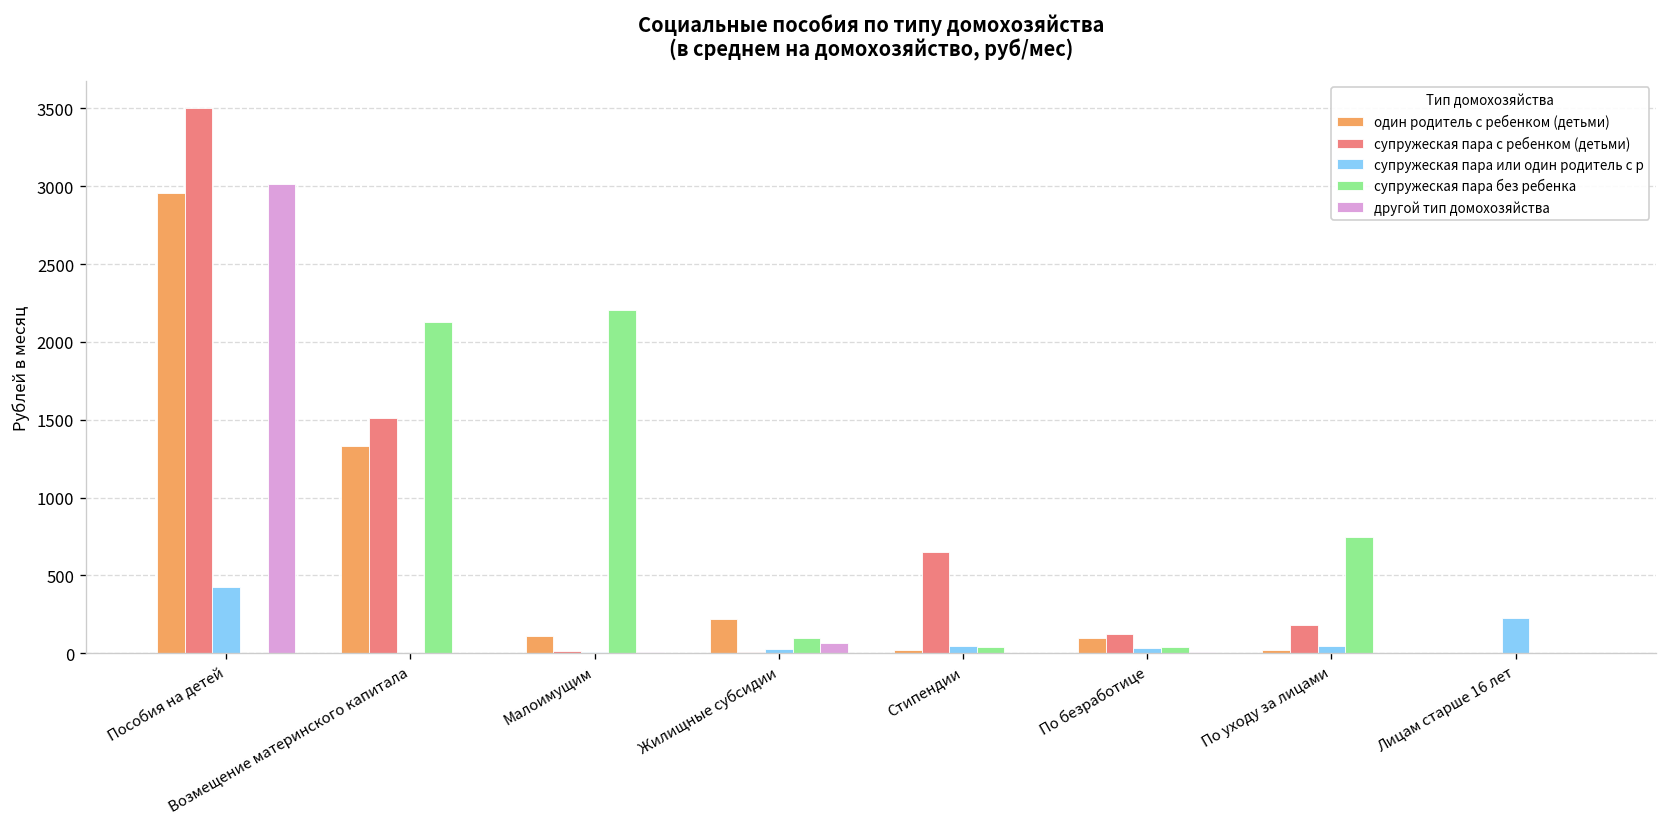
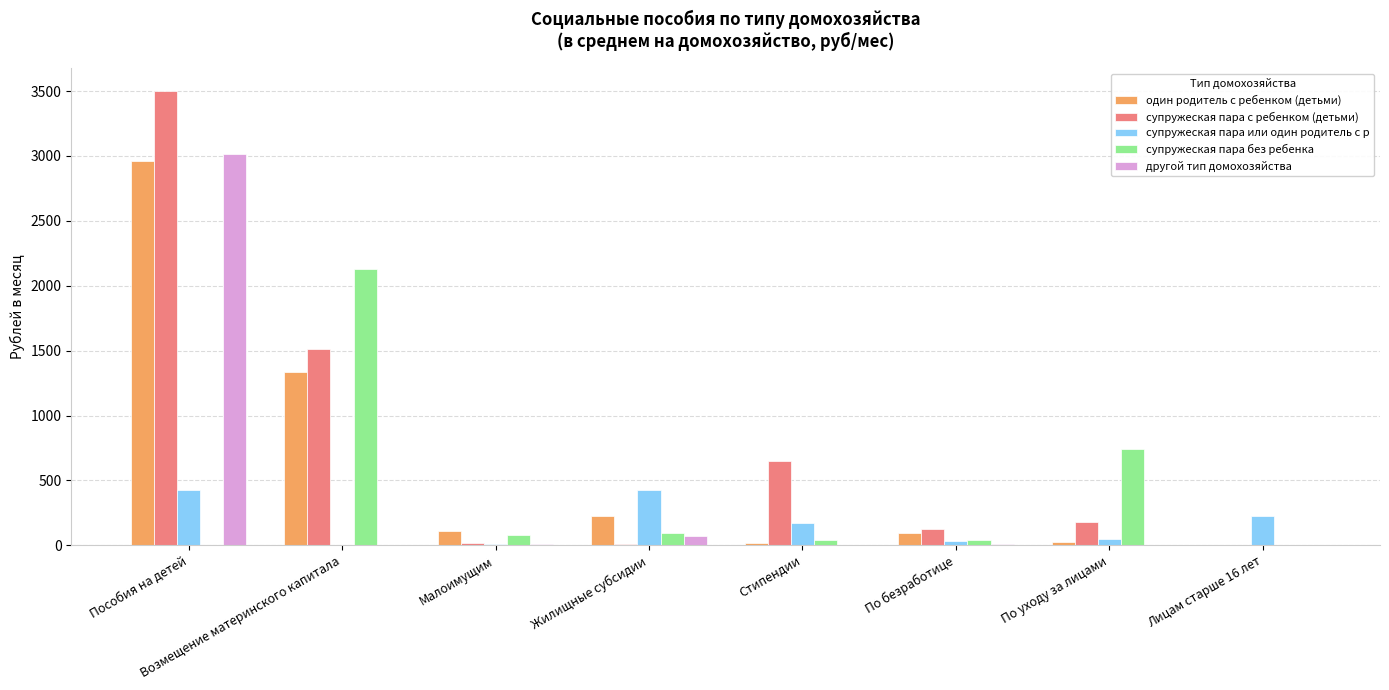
супружеская пара без ребенка, Малоимущим: 2210 -> 80
супружеская пара или один родитель с р, Жилищные субсидии: 30 -> 430
супружеская пара или один родитель с р, Стипендии: 50 -> 170
